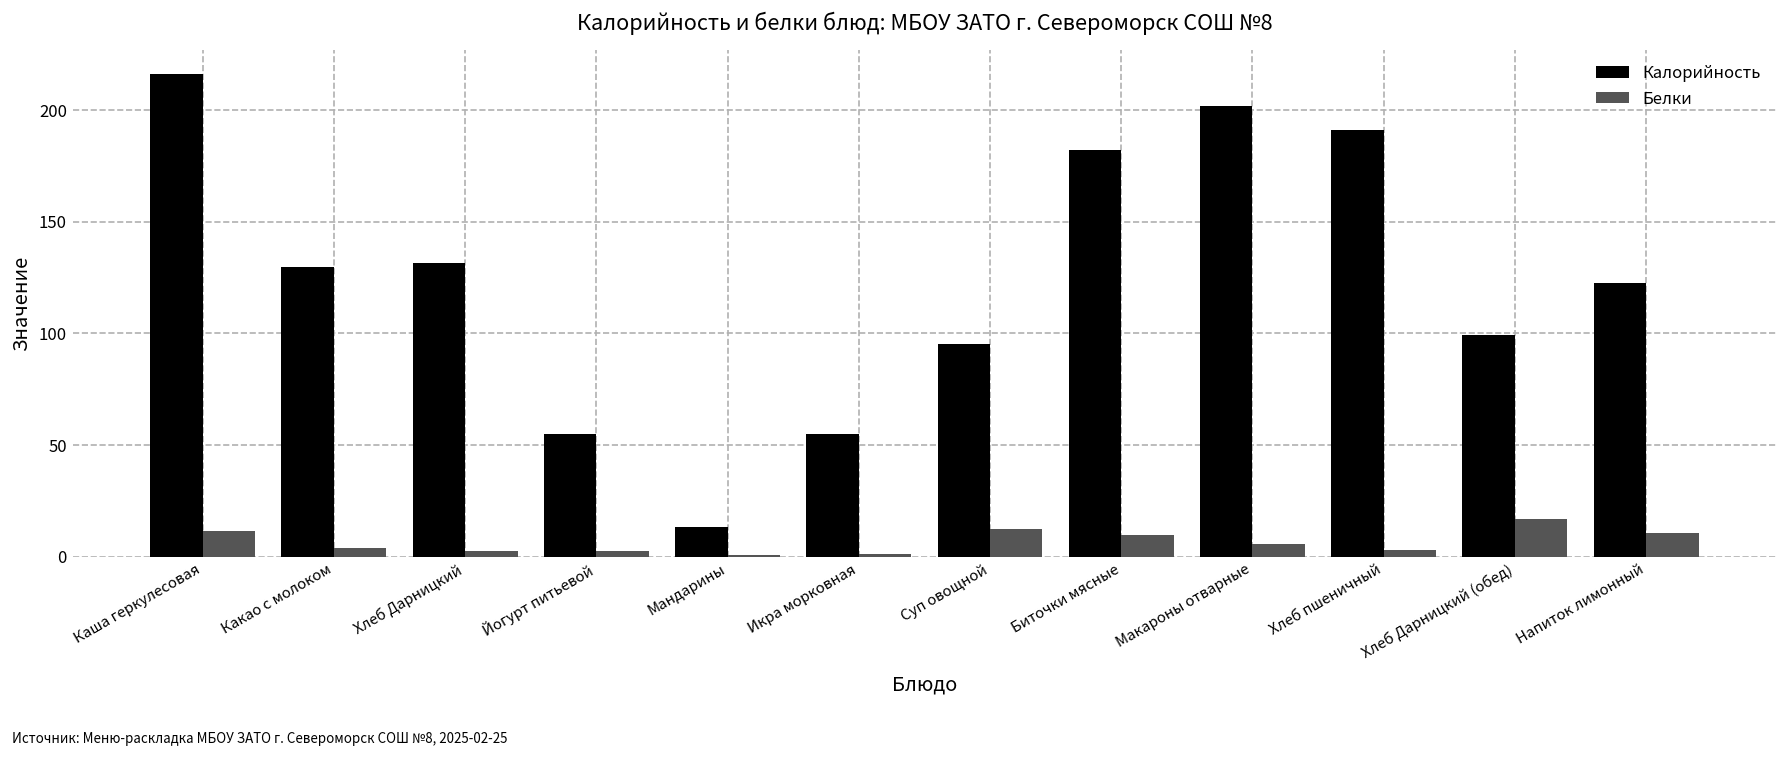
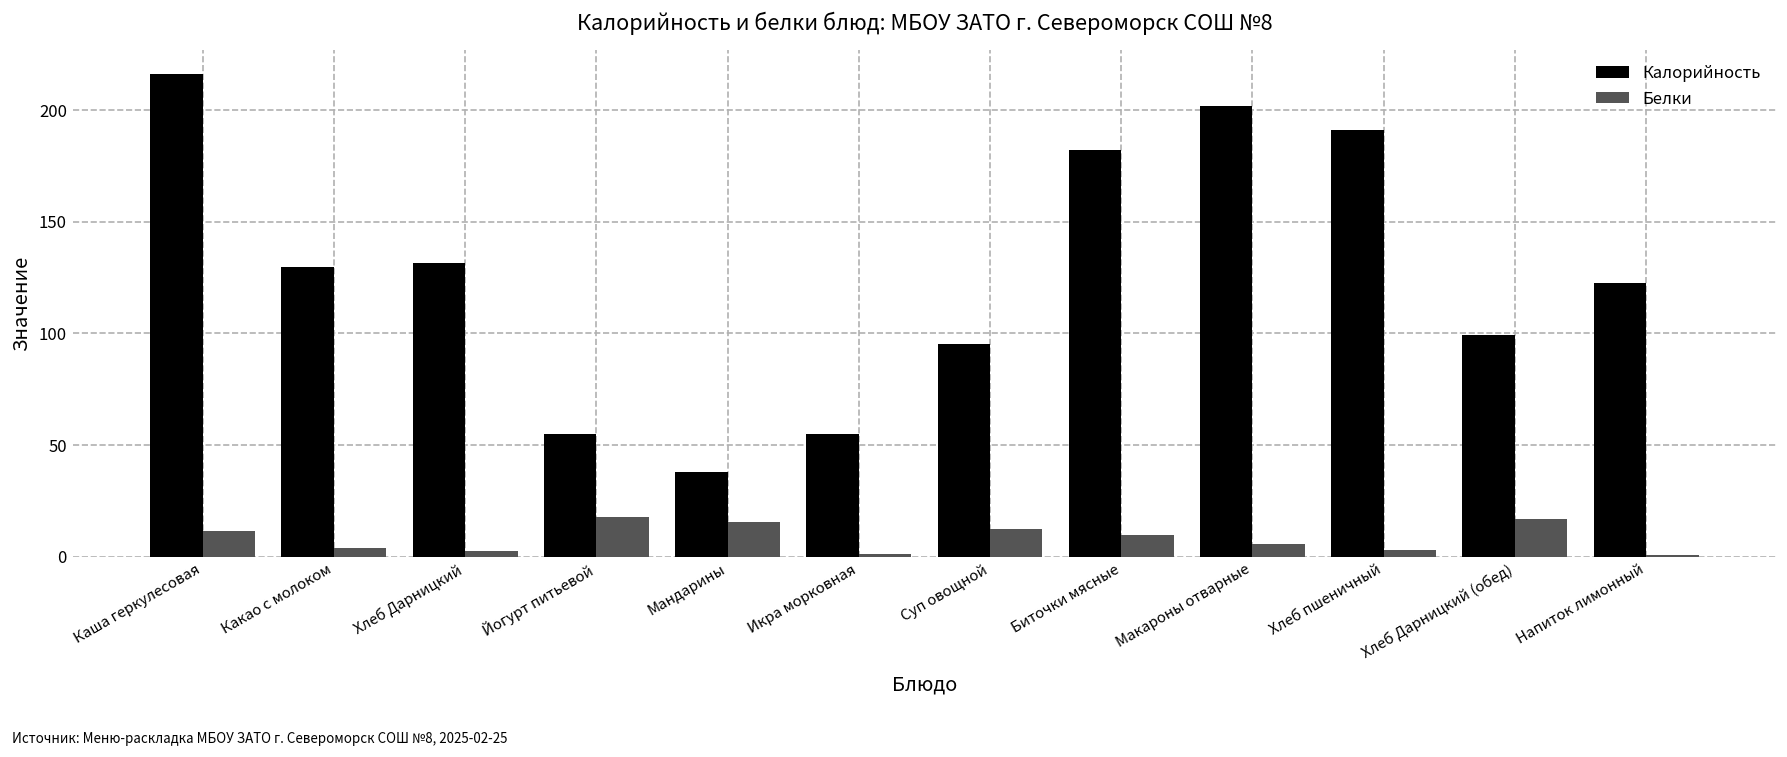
Белки, Йогурт питьевой: 3 -> 18
Калорийность, Мандарины: 13 -> 38
Белки, Мандарины: 1 -> 15
Белки, Напиток лимонный: 10 -> 1
